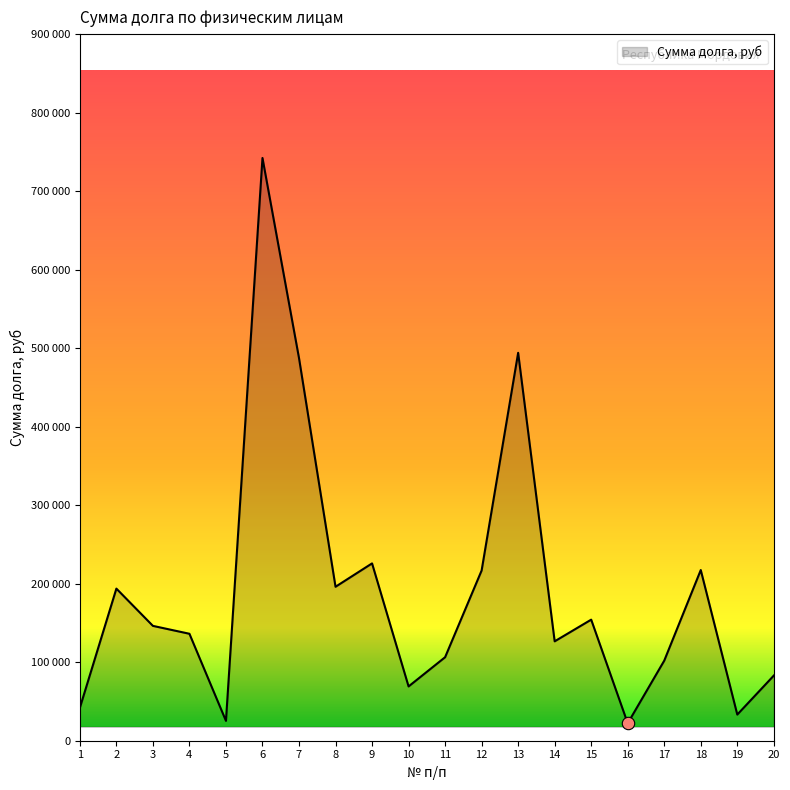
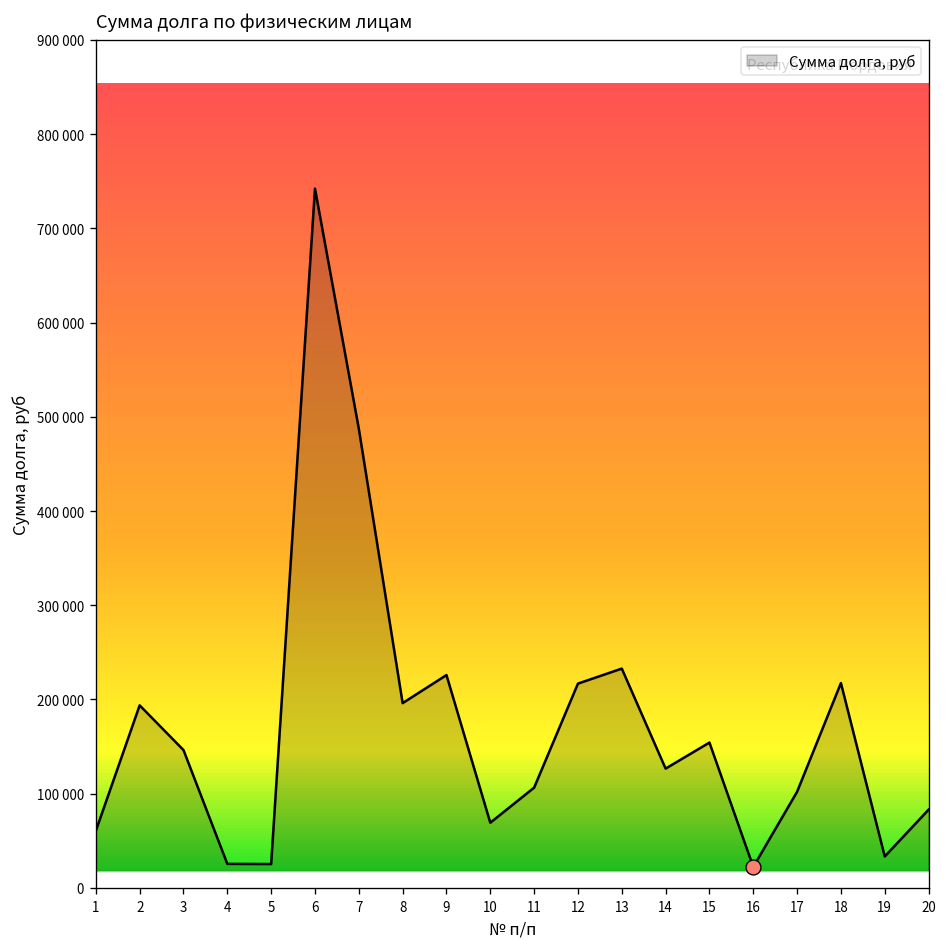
Сумма долга, руб, 1: 40000 -> 60000
Сумма долга, руб, 4: 140000 -> 30000
Сумма долга, руб, 13: 490000 -> 230000
